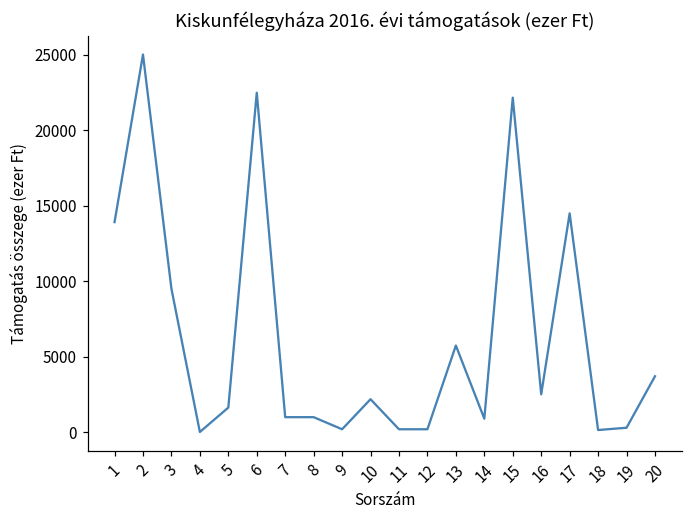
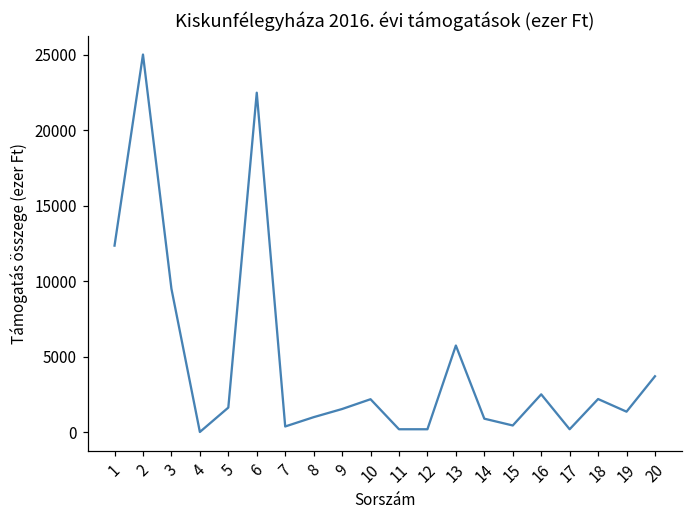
1: 13900 -> 12400
7: 1000 -> 400
9: 200 -> 1500
15: 22100 -> 500
17: 14500 -> 200
18: 200 -> 2200
19: 300 -> 1400
